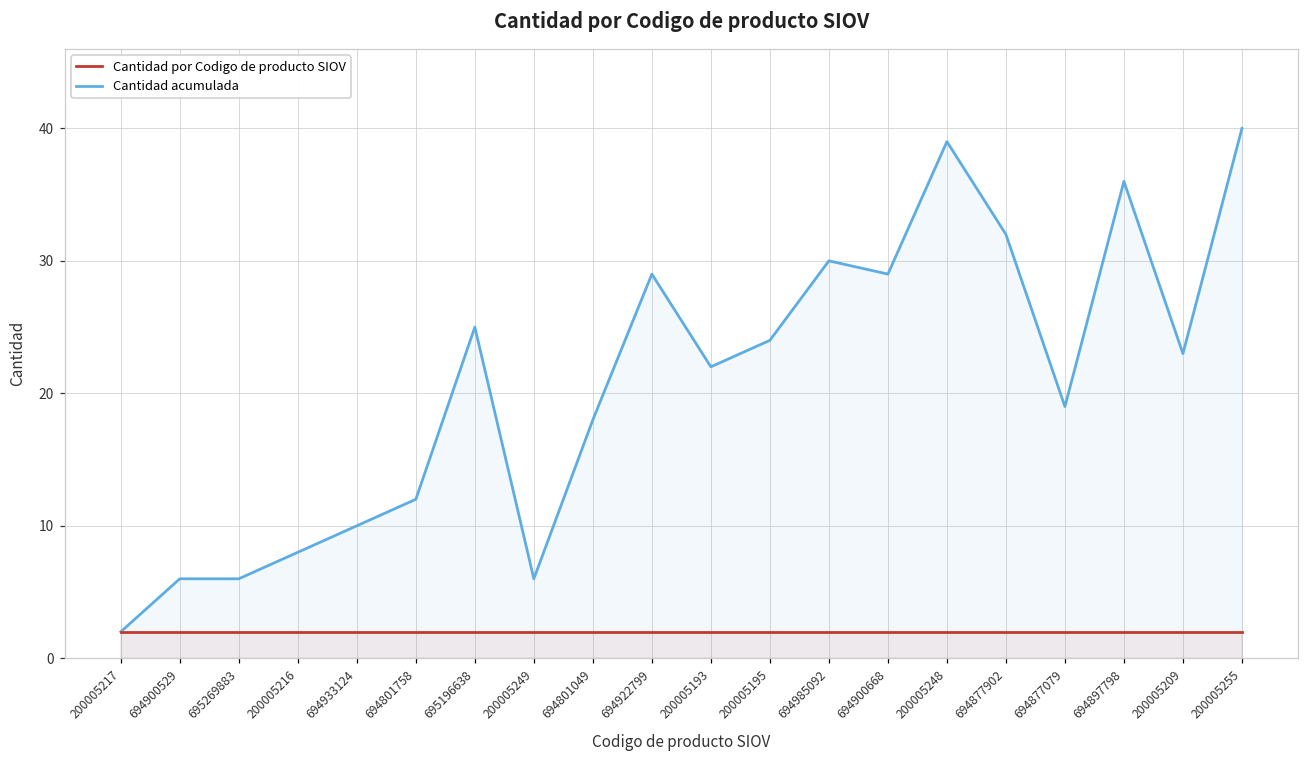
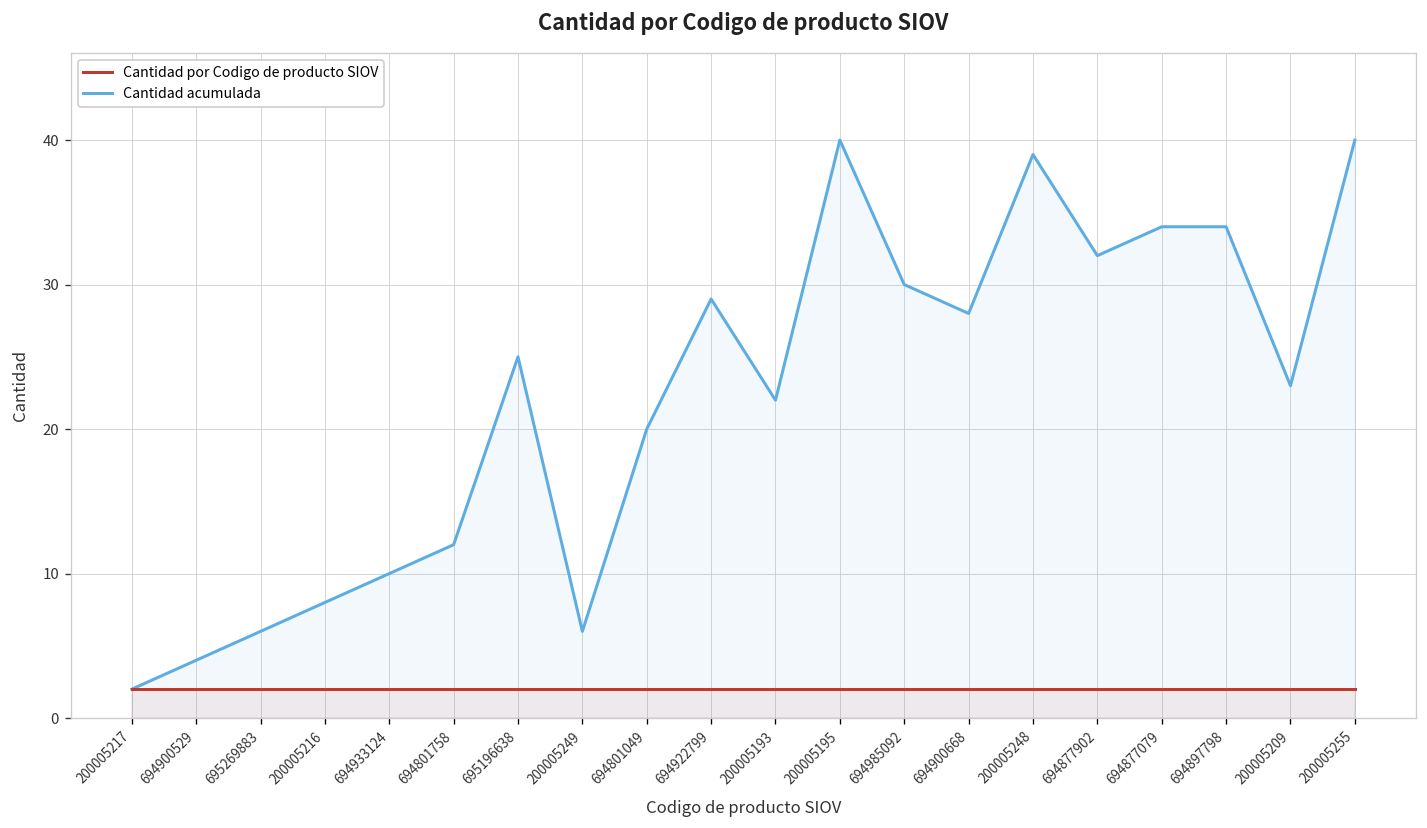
Cantidad acumulada, 694900529: 6 -> 4
Cantidad acumulada, 694801049: 18 -> 20
Cantidad acumulada, 200005195: 24 -> 40
Cantidad acumulada, 694900668: 29 -> 28
Cantidad acumulada, 694877079: 19 -> 34
Cantidad acumulada, 694897798: 36 -> 34
